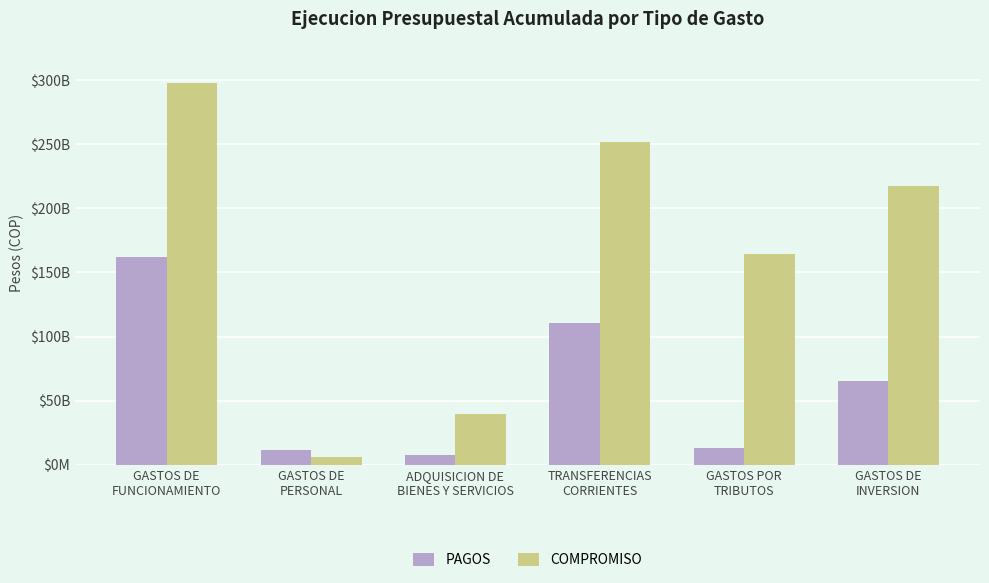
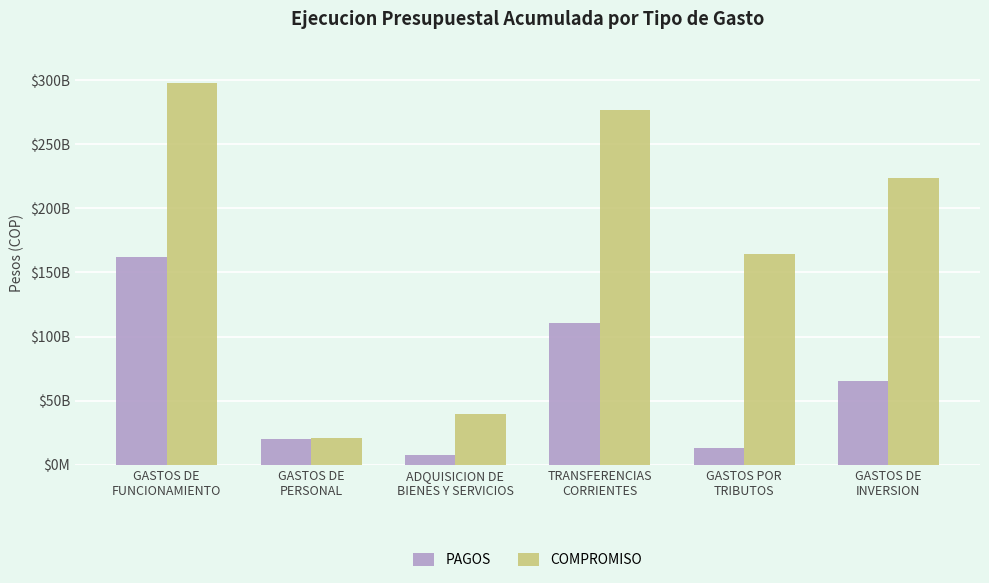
PAGOS, GASTOS DE PERSONAL: $12000000000 -> $20000000000
COMPROMISO, GASTOS DE PERSONAL: $6000000000 -> $21000000000
COMPROMISO, TRANSFERENCIAS CORRIENTES: $252000000000 -> $277000000000
COMPROMISO, GASTOS DE INVERSION: $218000000000 -> $224000000000
